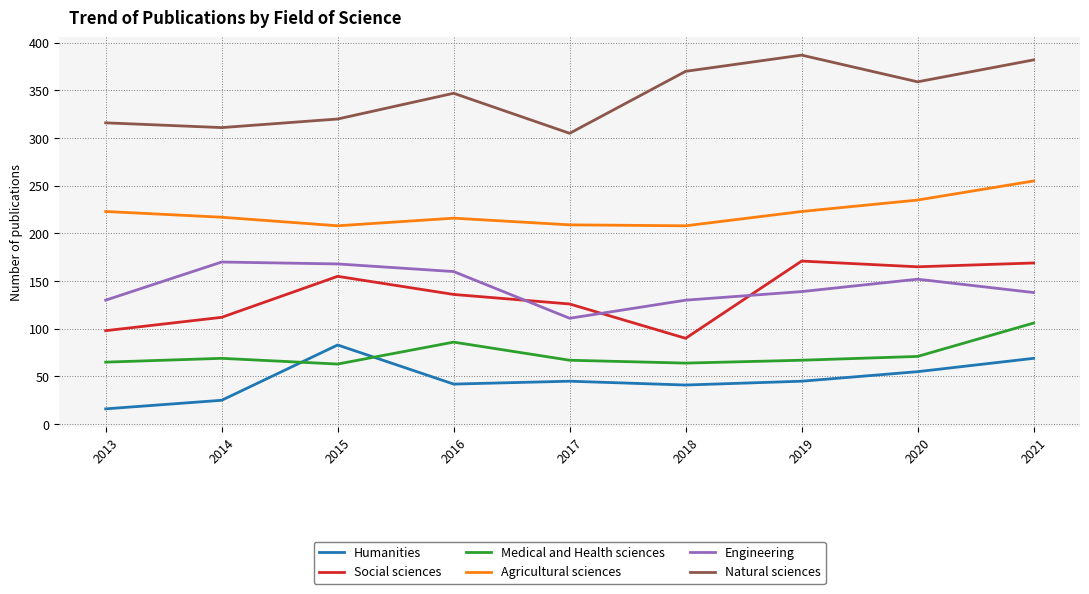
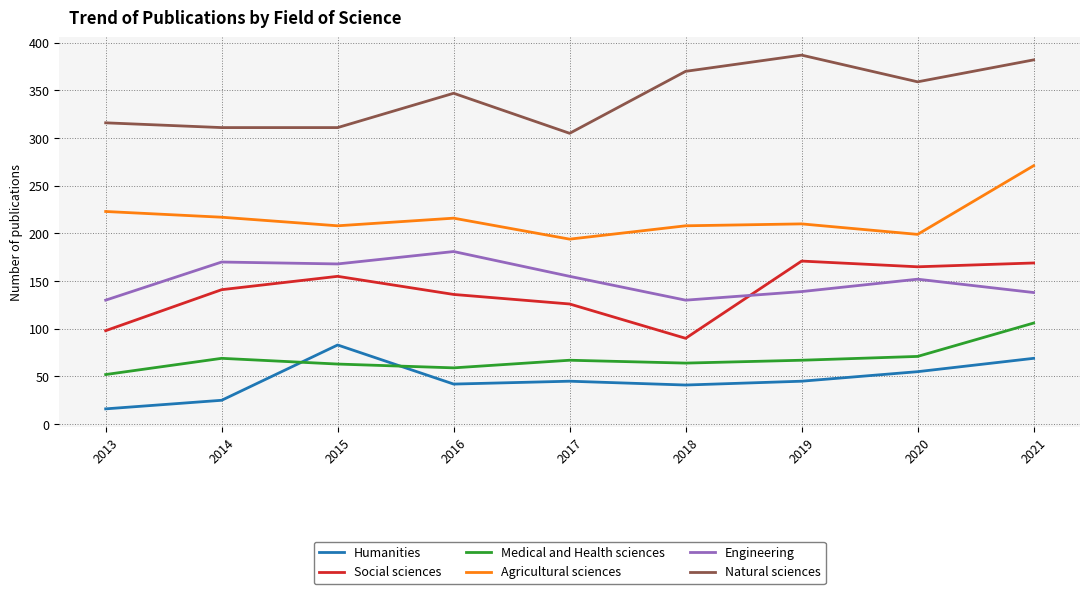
Medical and Health sciences, 2013: 70 -> 50
Social sciences, 2014: 110 -> 140
Natural sciences, 2015: 320 -> 310
Medical and Health sciences, 2016: 90 -> 60
Engineering, 2016: 160 -> 180
Agricultural sciences, 2017: 210 -> 190
Engineering, 2017: 110 -> 160
Agricultural sciences, 2019: 220 -> 210
Agricultural sciences, 2020: 240 -> 200
Agricultural sciences, 2021: 260 -> 270
